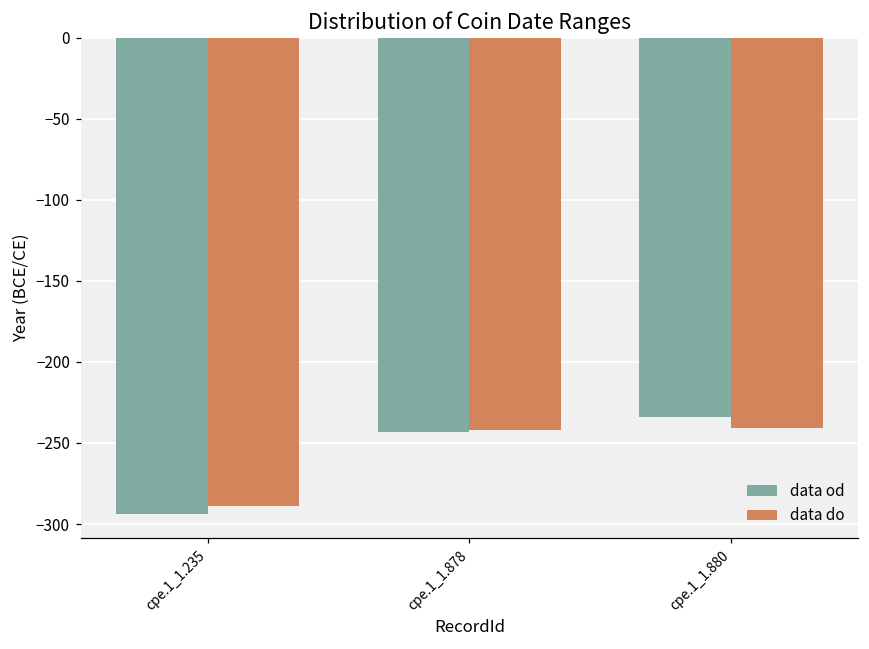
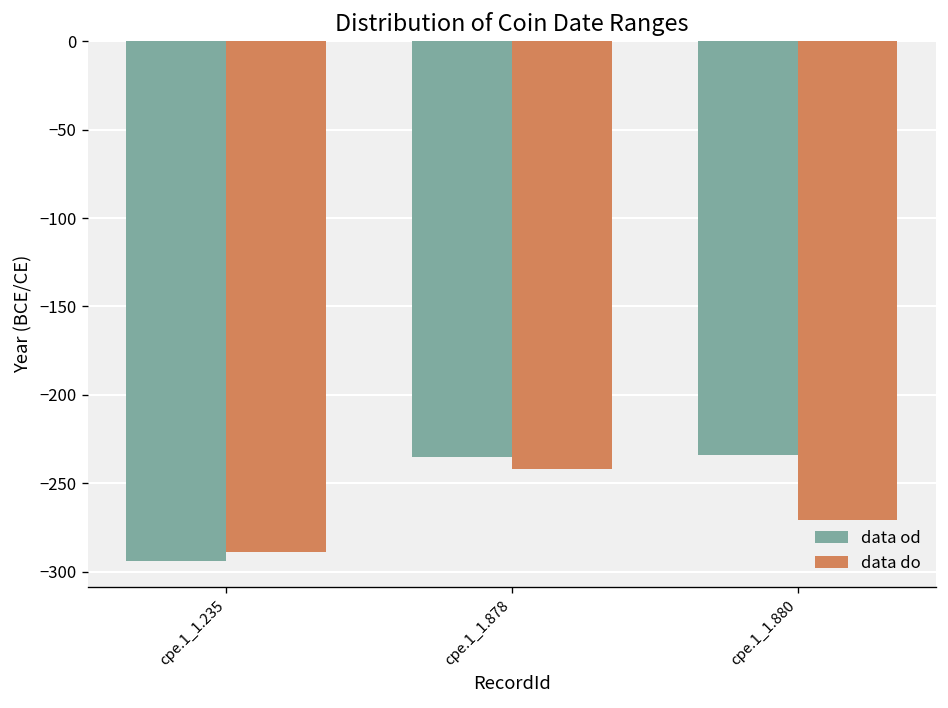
data od, cpe.1_1.878: -243 -> -235
data do, cpe.1_1.880: -241 -> -271
